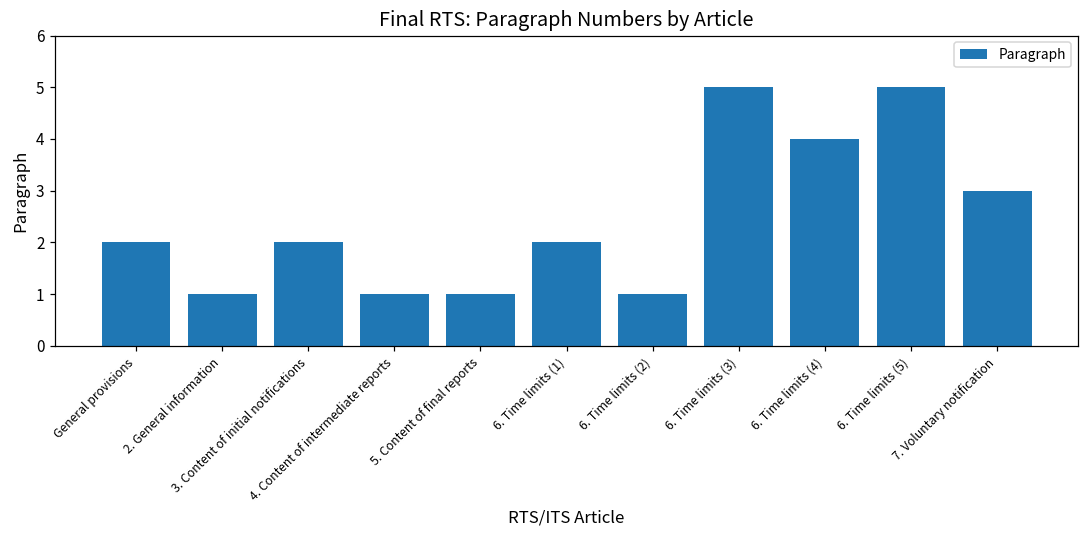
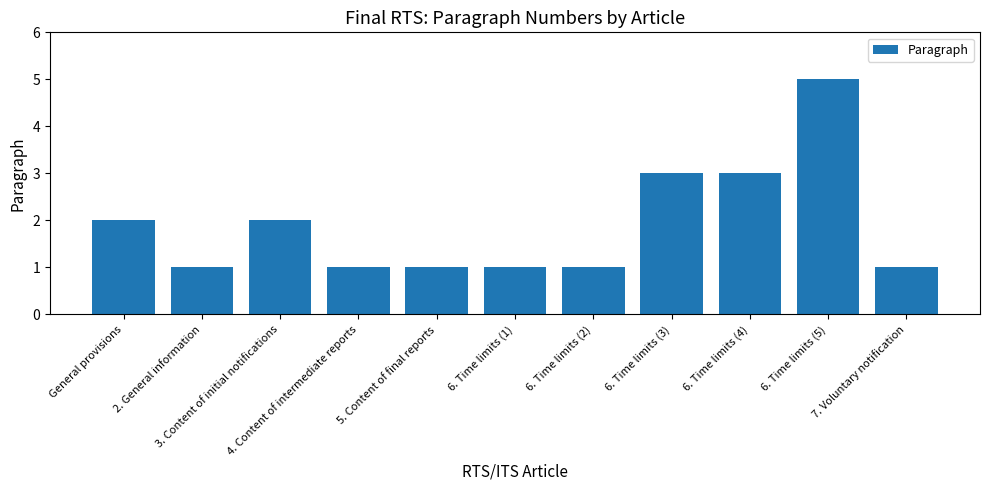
6. Time limits (1): 2 -> 1
6. Time limits (3): 5 -> 3
6. Time limits (4): 4 -> 3
7. Voluntary notification: 3 -> 1
